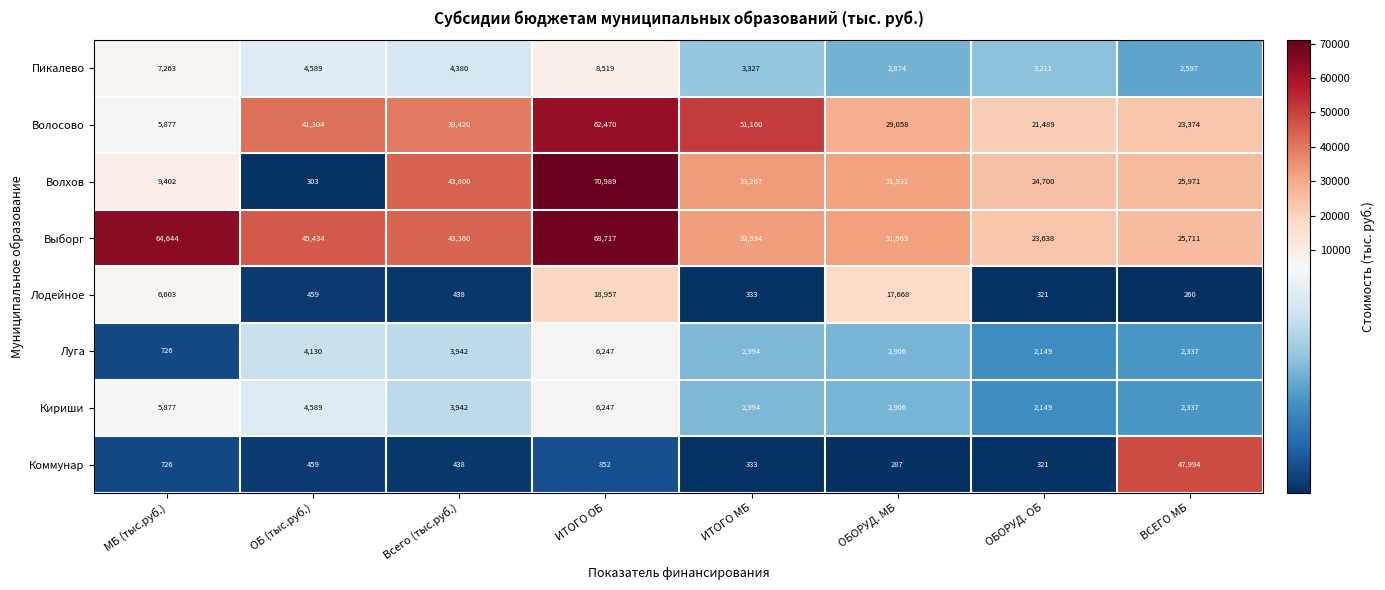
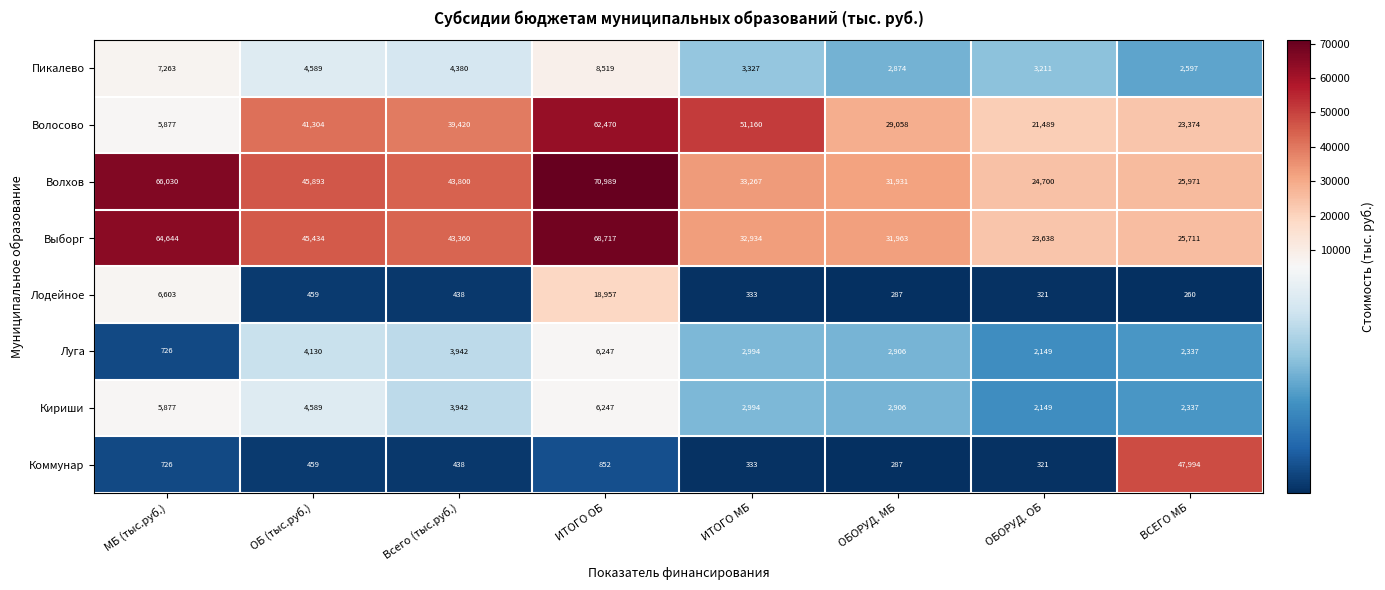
Волхов, МБ (тыс.руб.): 9,402 -> 66,030
Волхов, ОБ (тыс.руб.): 303 -> 45,893
Лодейное, ОБОРУД. МБ: 17,668 -> 287
